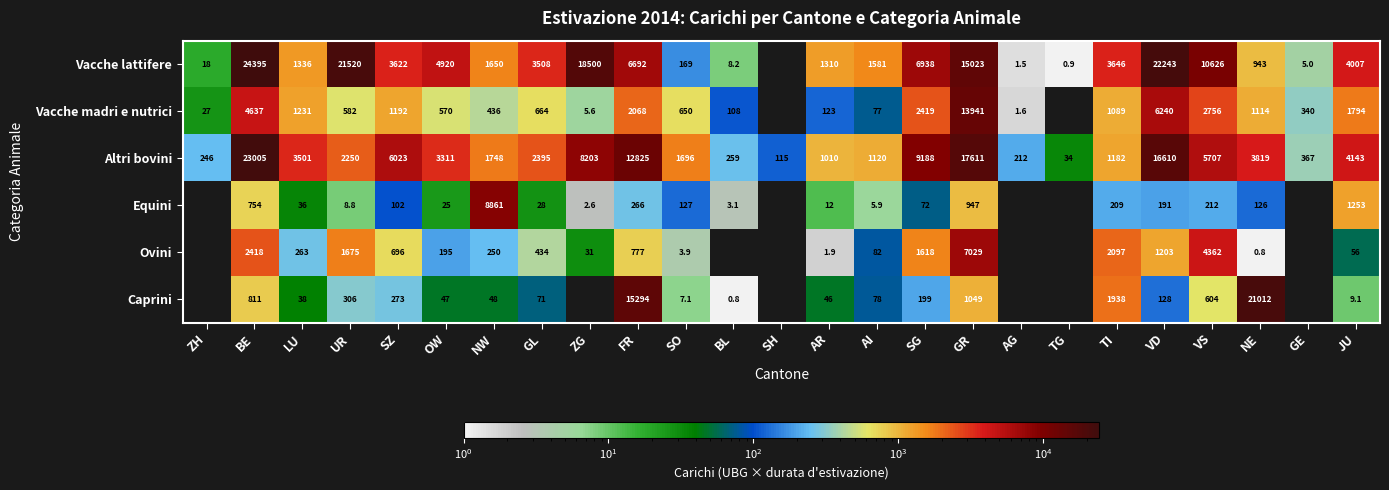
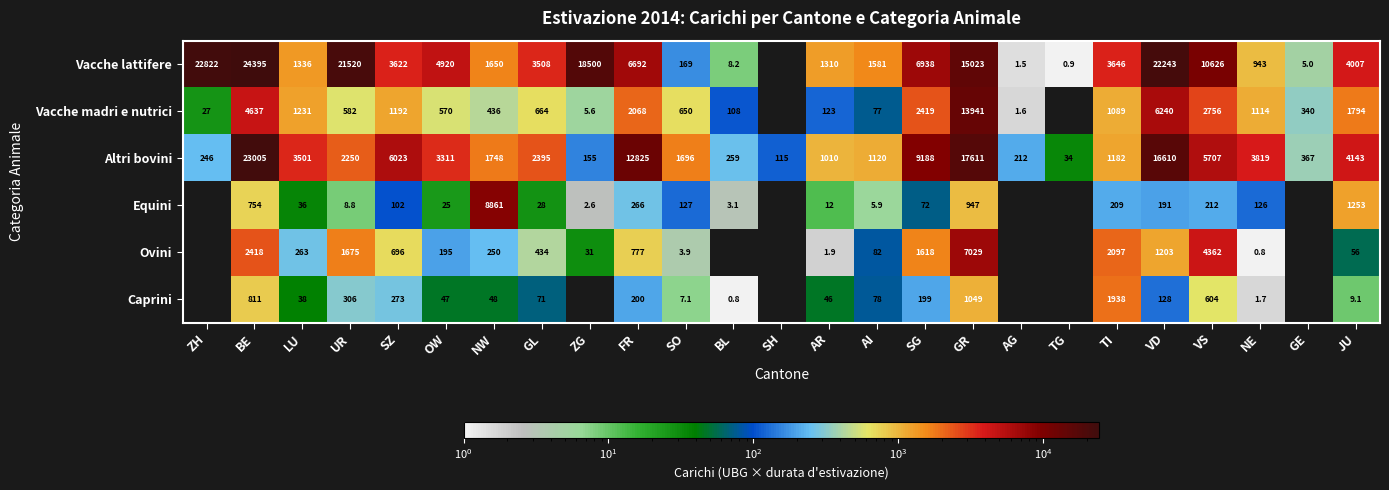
Vacche lattifere, ZH: 18 -> 22822
Altri bovini, ZG: 8203 -> 155
Caprini, FR: 15294 -> 200
Caprini, NE: 21012 -> 1.7
